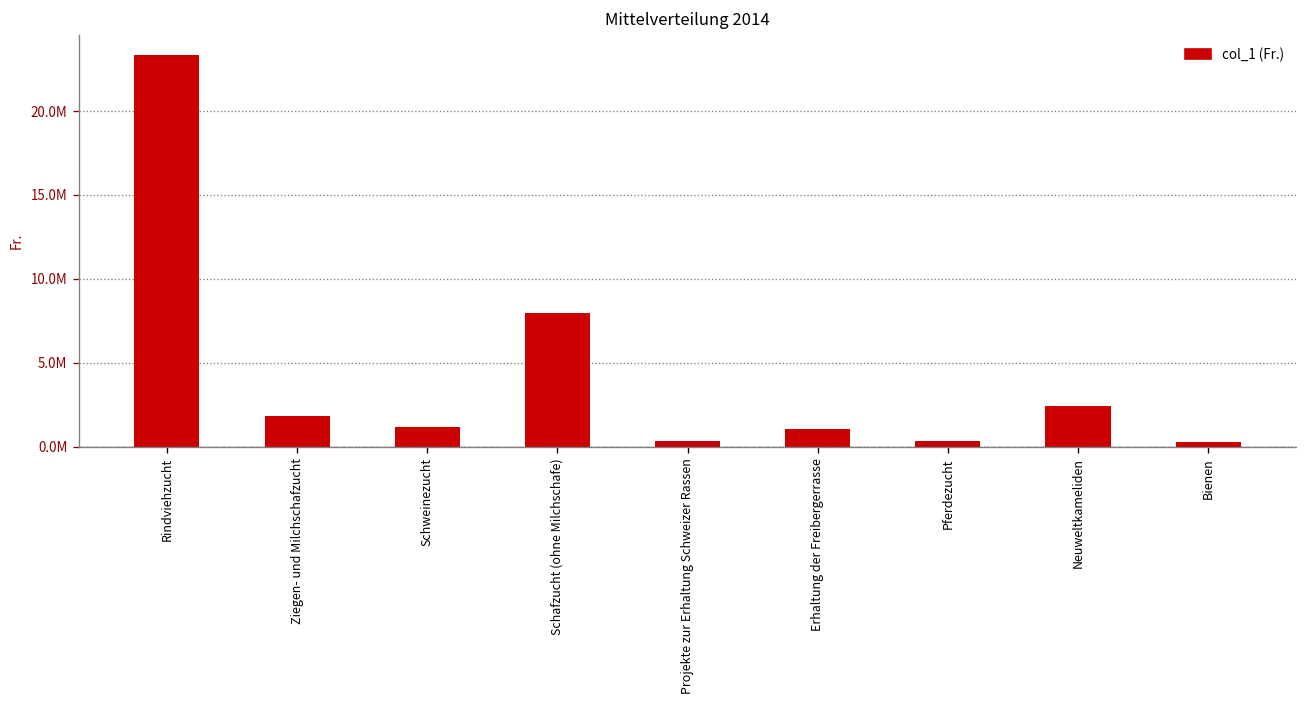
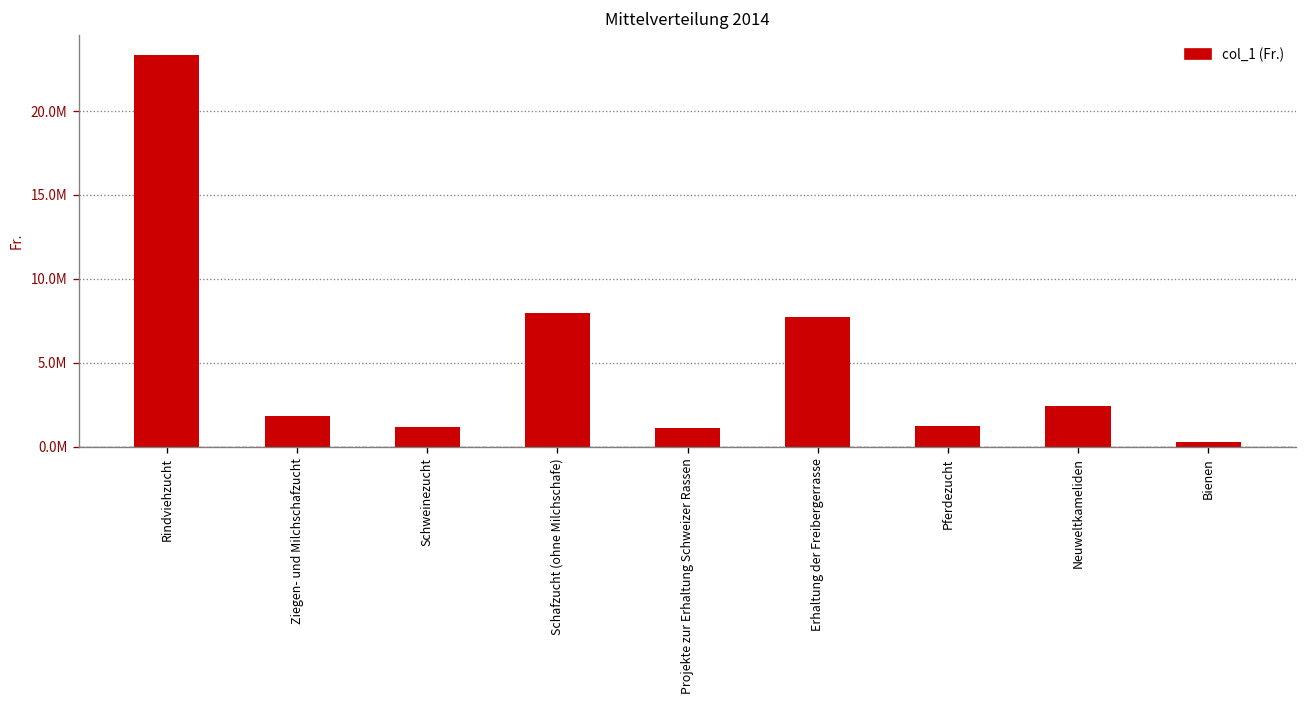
Projekte zur Erhaltung Schweizer Rassen: 300000 -> 1100000
Erhaltung der Freibergerrasse: 1000000 -> 7700000
Pferdezucht: 300000 -> 1200000
